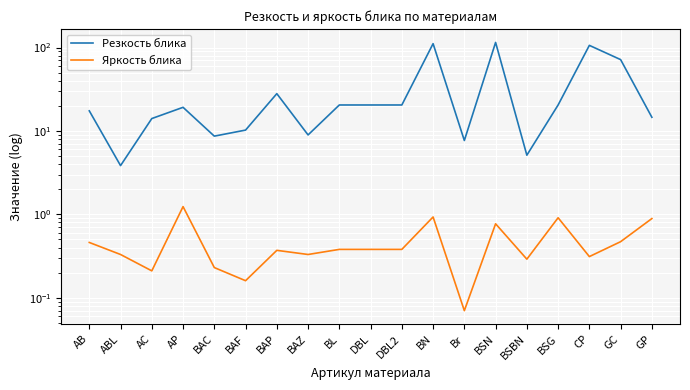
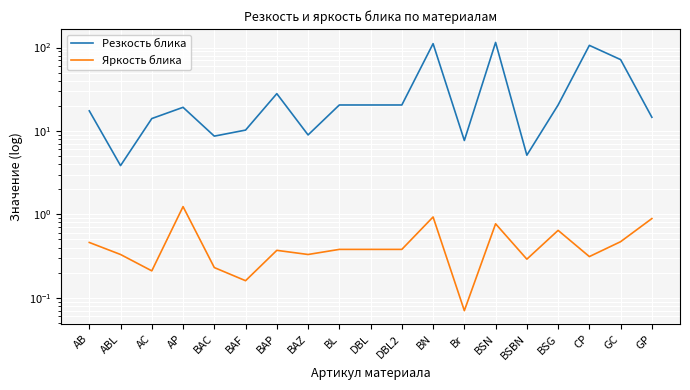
Яркость блика, BSG: 0.9 -> 0.6
